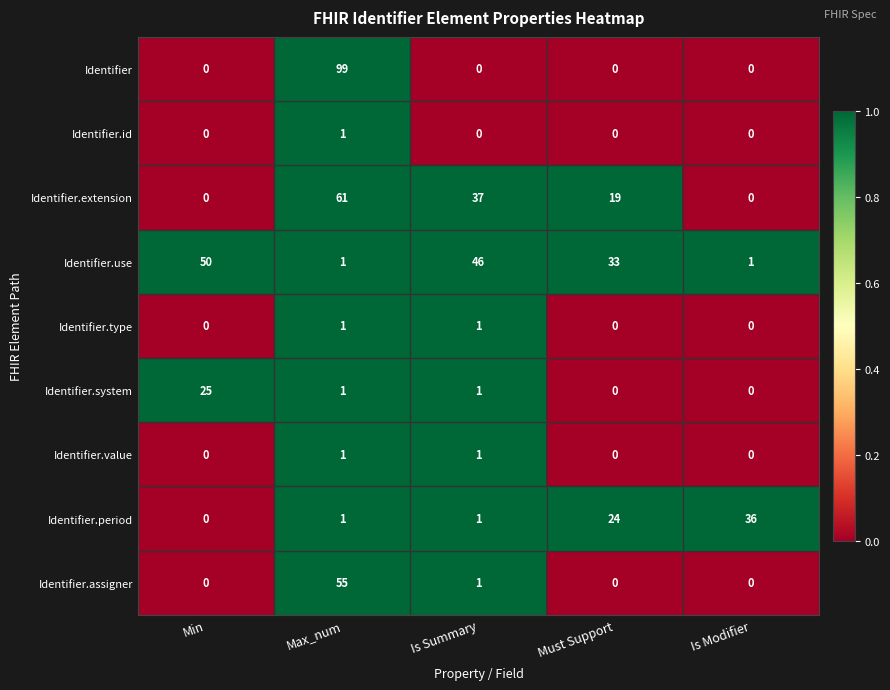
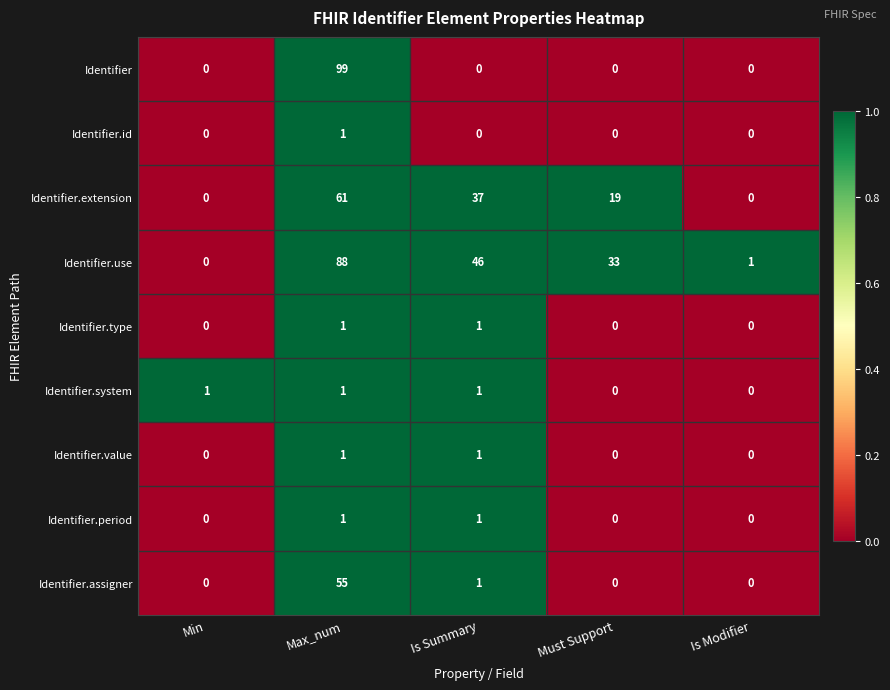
Identifier.use, Min: 50 -> 0
Identifier.use, Max_num: 1 -> 88
Identifier.system, Min: 25 -> 1
Identifier.period, Must Support: 24 -> 0
Identifier.period, Is Modifier: 36 -> 0
